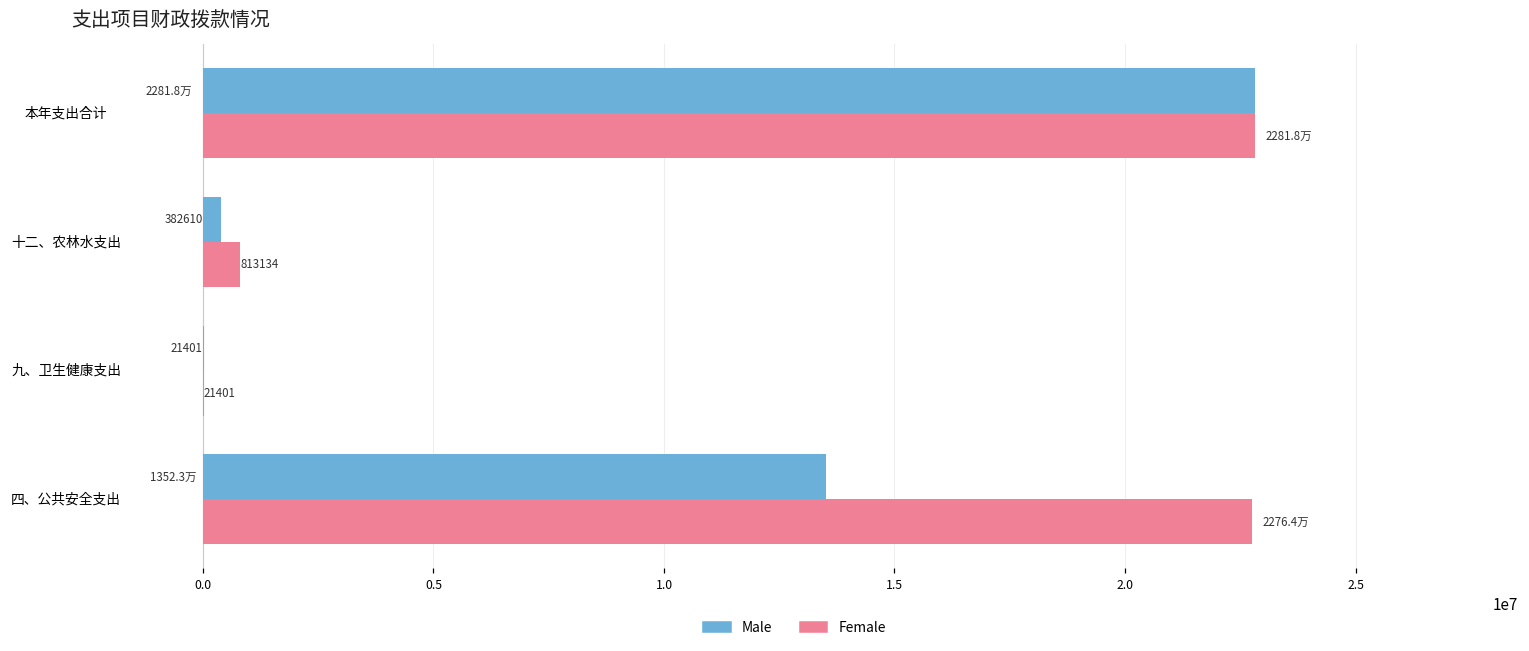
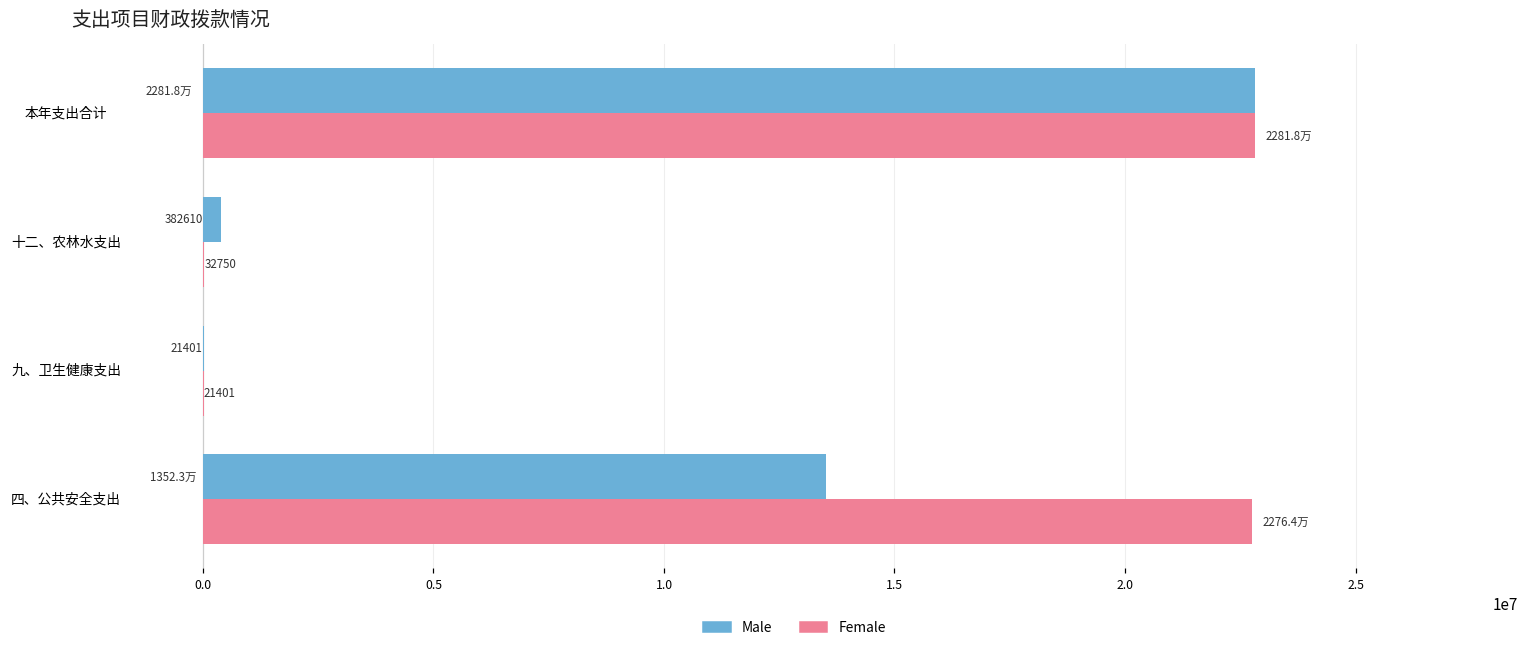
Female, 十二、农林水支出: 813134 -> 32750
